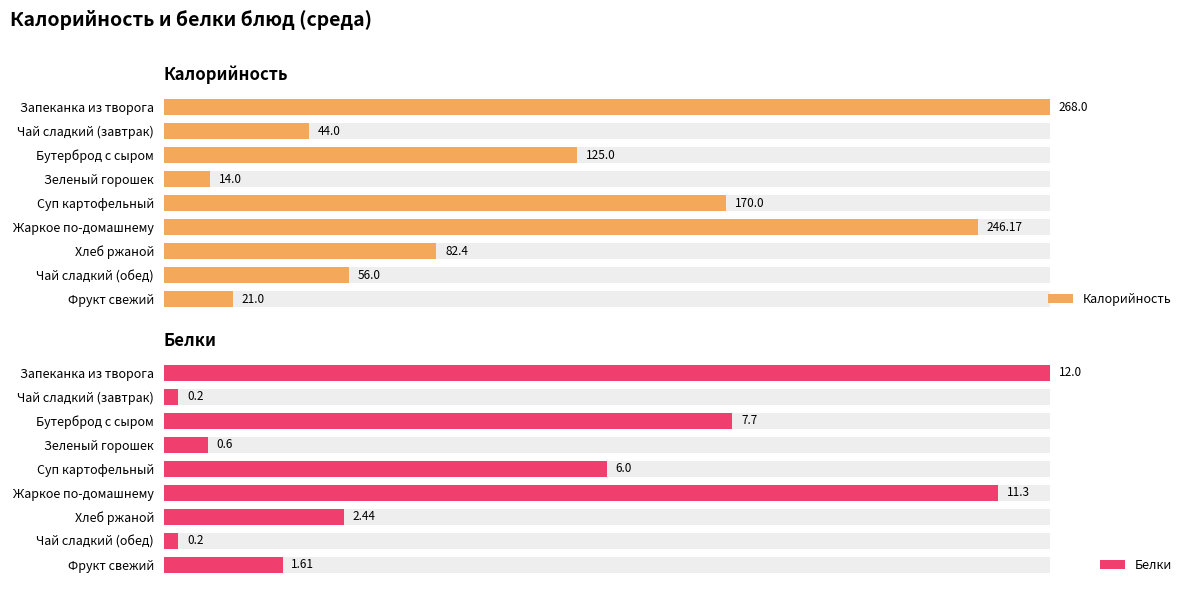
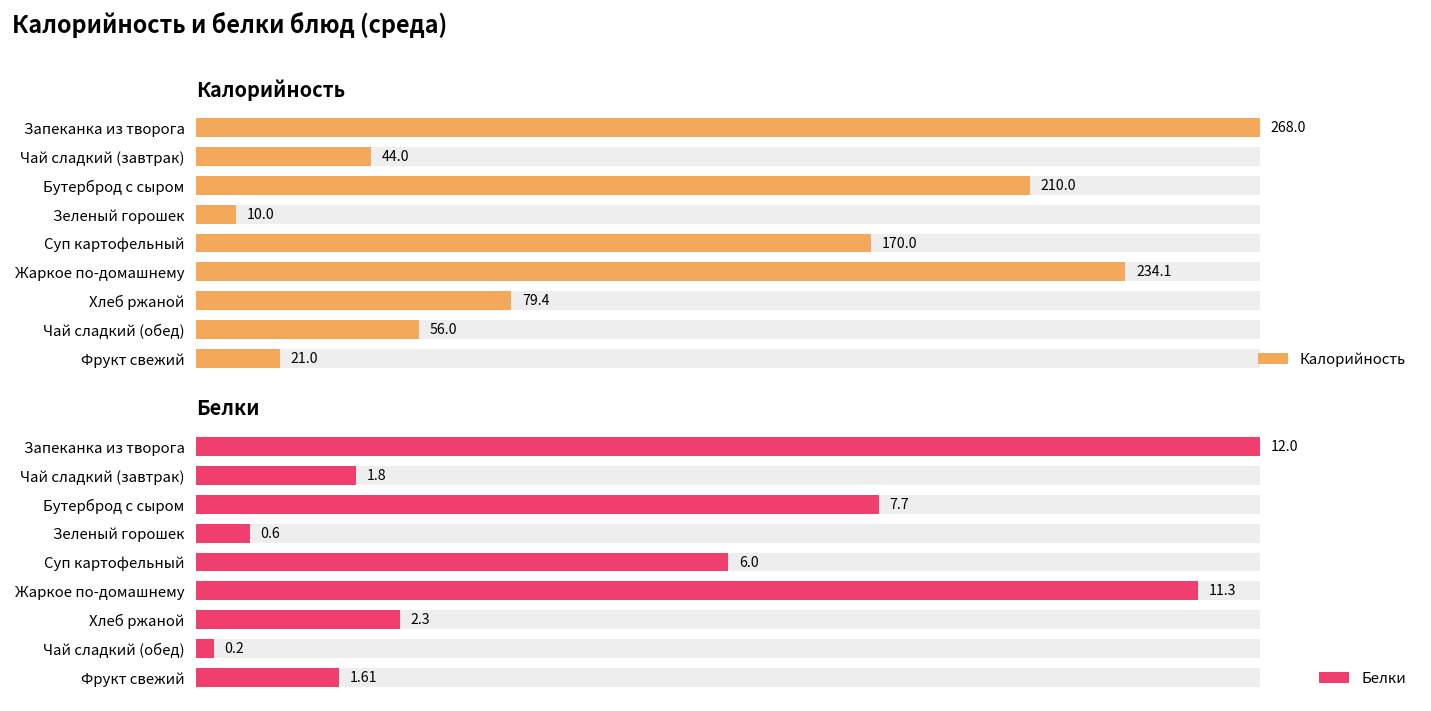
Калорийность, Калорийность, Бутерброд с сыром: 125.0 -> 210.0
Калорийность, Калорийность, Зеленый горошек: 14.0 -> 10.0
Калорийность, Калорийность, Жаркое по-домашнему: 246.17 -> 234.1
Калорийность, Калорийность, Хлеб ржаной: 82.4 -> 79.4
Белки, Белки, Чай сладкий (завтрак): 0.2 -> 1.8
Белки, Белки, Хлеб ржаной: 2.44 -> 2.3
